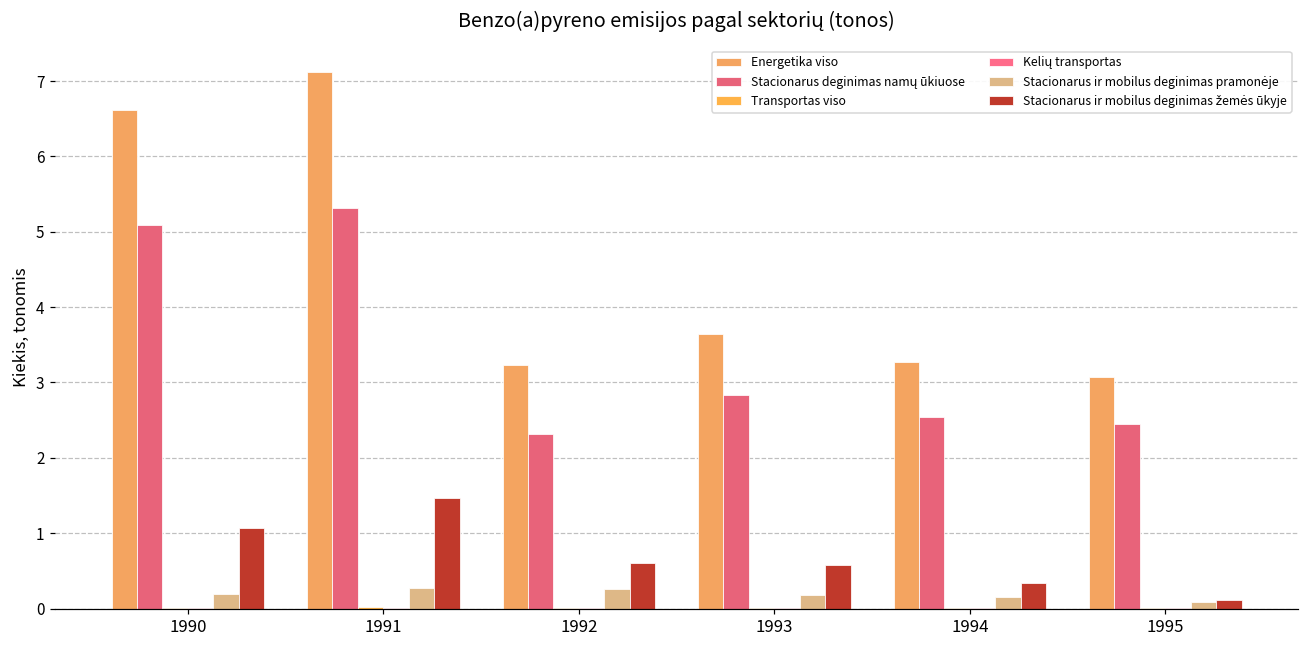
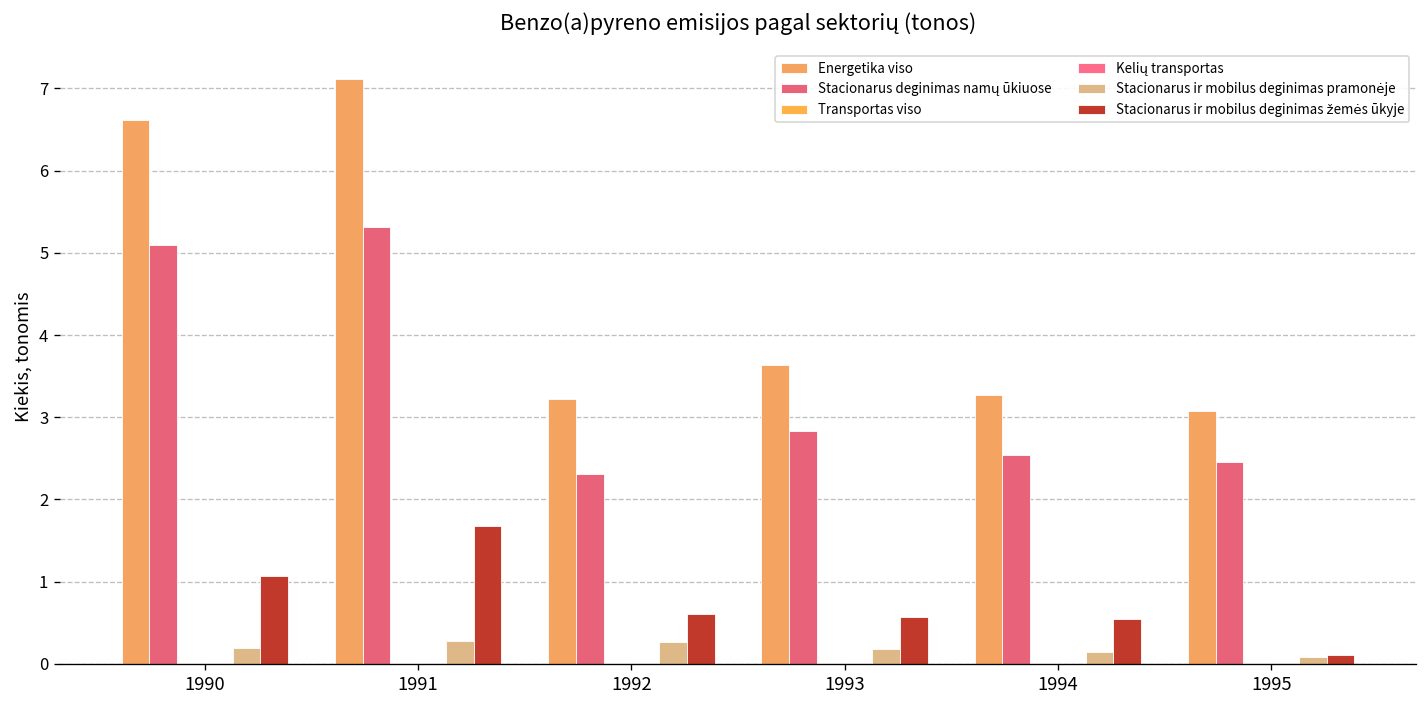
Stacionarus ir mobilus deginimas žemės ūkyje, 1991: 1.5 -> 1.7
Stacionarus ir mobilus deginimas žemės ūkyje, 1994: 0.3 -> 0.5
